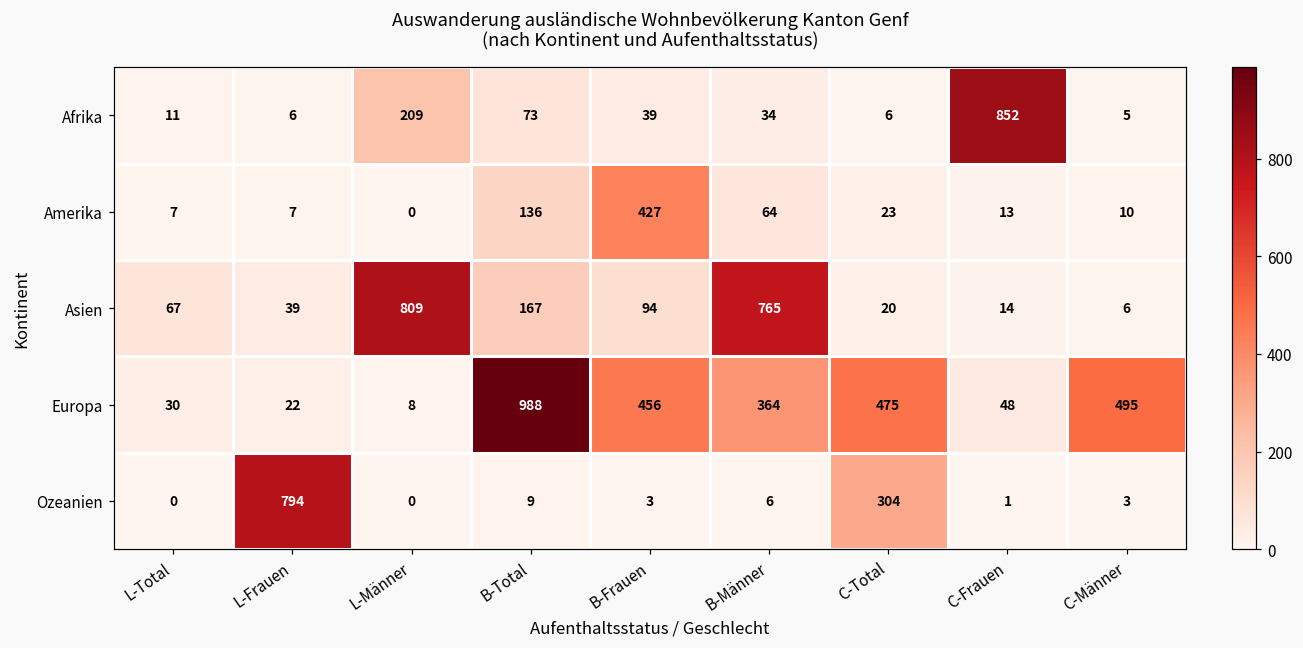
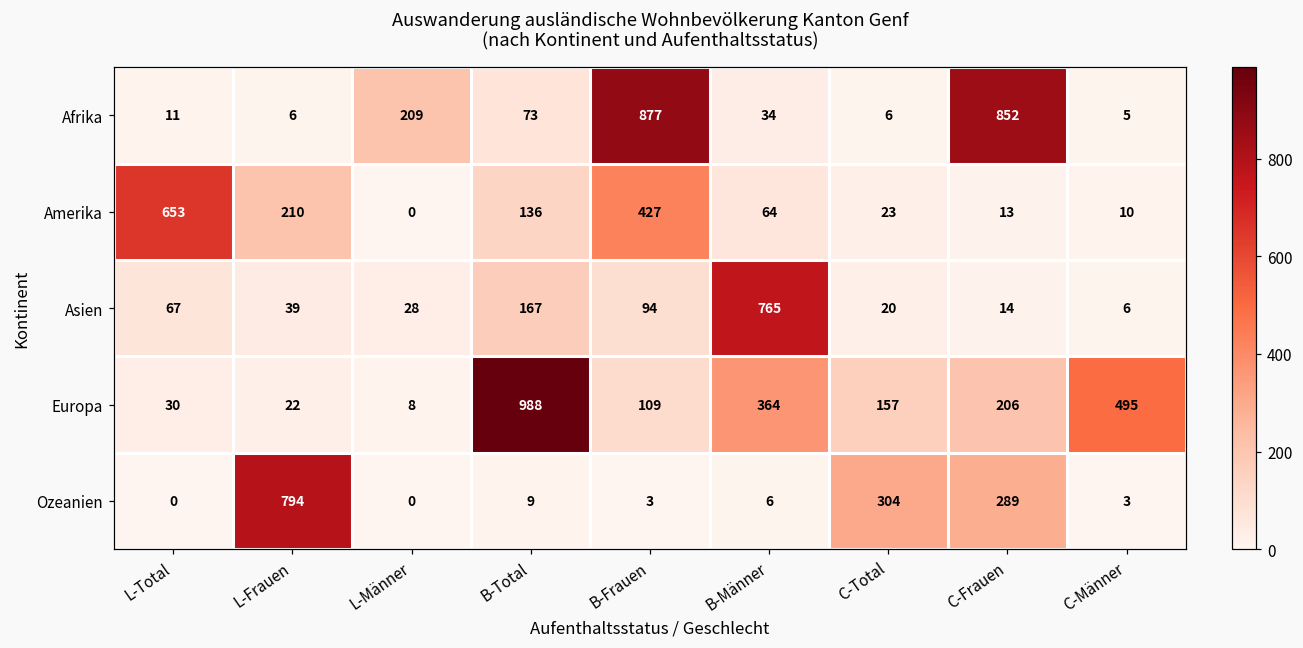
Afrika, B-Frauen: 39 -> 877
Amerika, L-Total: 7 -> 653
Amerika, L-Frauen: 7 -> 210
Asien, L-Männer: 809 -> 28
Europa, B-Frauen: 456 -> 109
Europa, C-Total: 475 -> 157
Europa, C-Frauen: 48 -> 206
Ozeanien, C-Frauen: 1 -> 289
